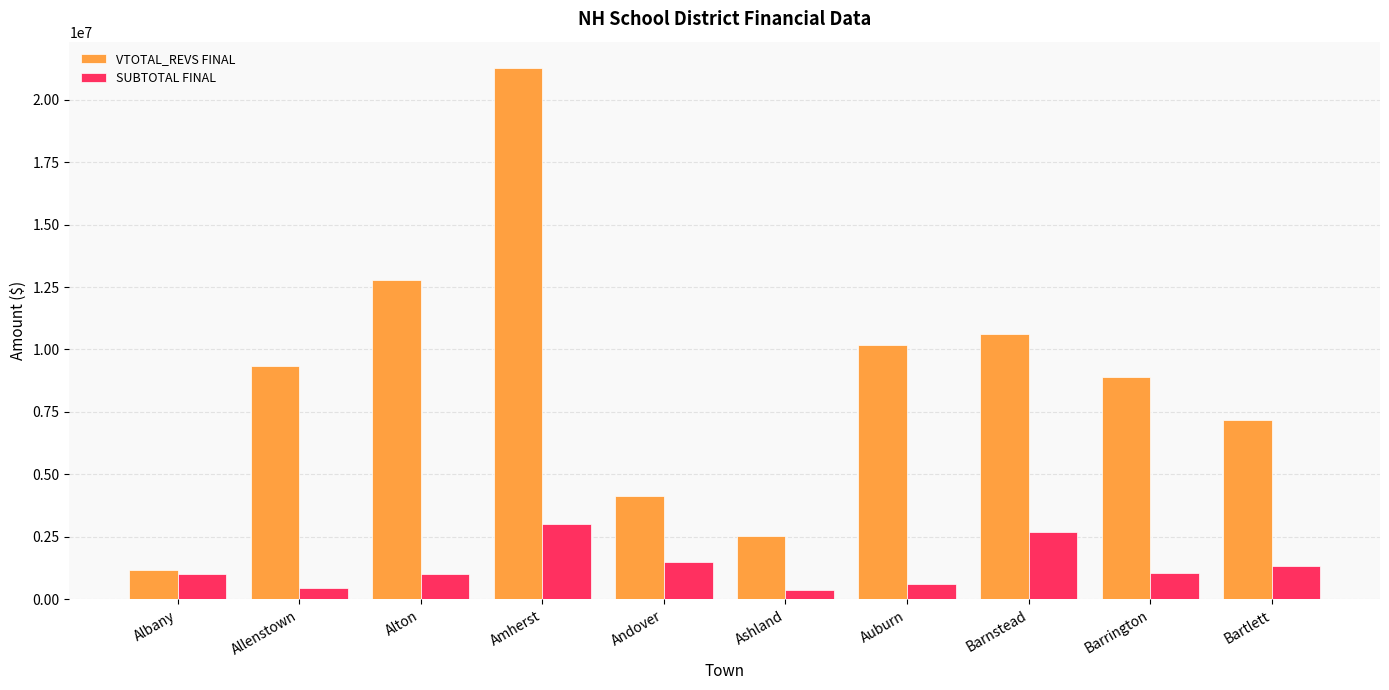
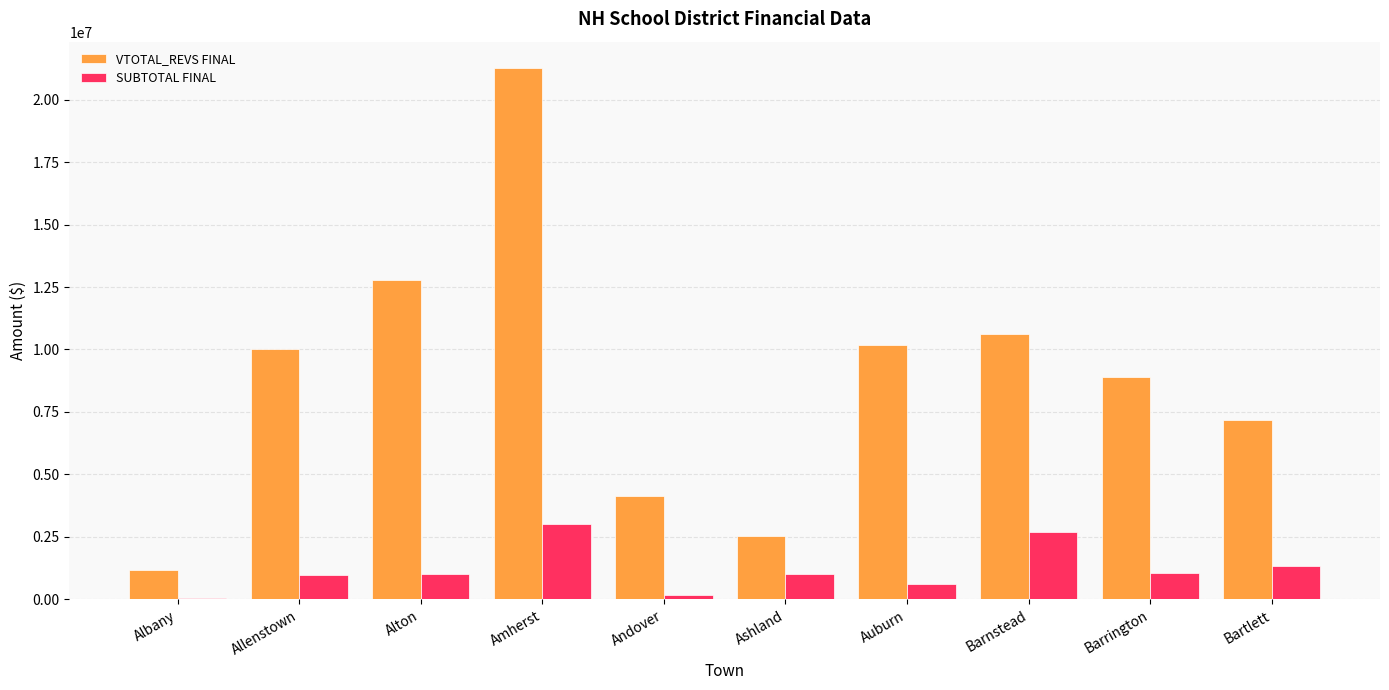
SUBTOTAL FINAL, Albany: 1000000 -> 0
VTOTAL_REVS FINAL, Allenstown: 9400000 -> 10000000
SUBTOTAL FINAL, Allenstown: 500000 -> 1000000
SUBTOTAL FINAL, Andover: 1500000 -> 200000
SUBTOTAL FINAL, Ashland: 400000 -> 1000000
